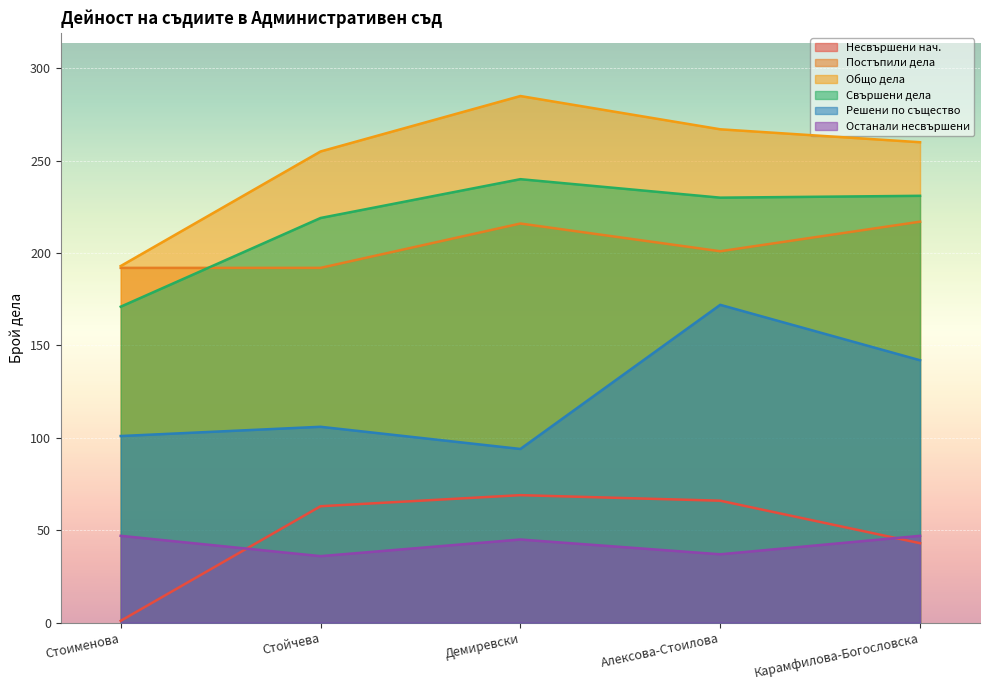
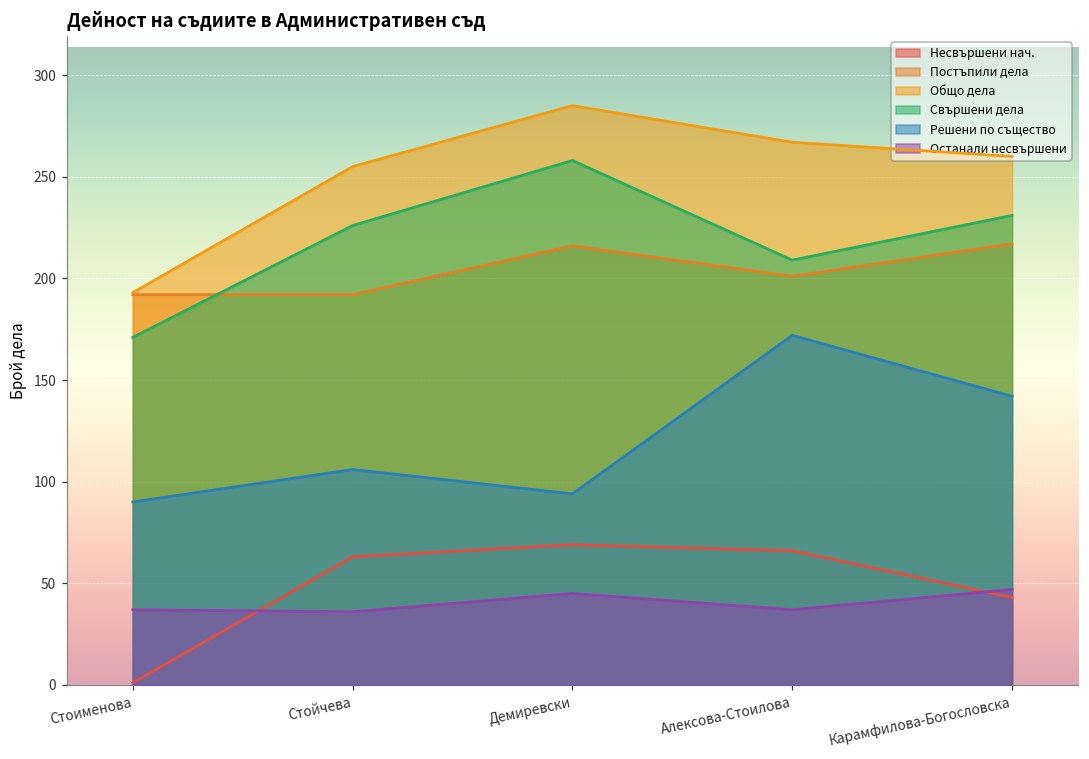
Решени по същество, Стоименова: 101 -> 90
Останали несвършени, Стоименова: 47 -> 37
Свършени дела, Стойчева: 219 -> 226
Свършени дела, Демиревски: 240 -> 258
Свършени дела, Алексова-Стоилова: 230 -> 209
